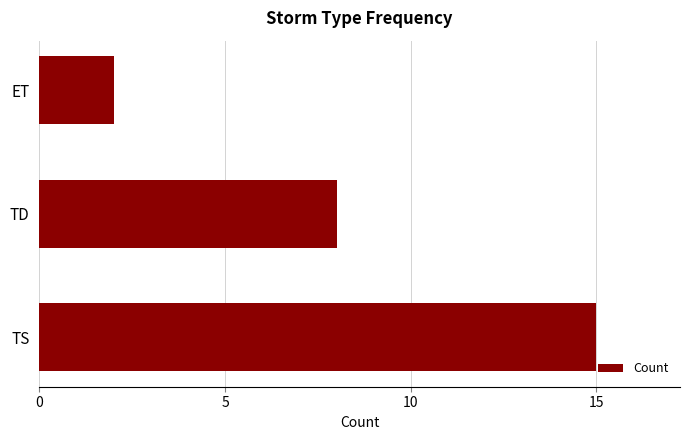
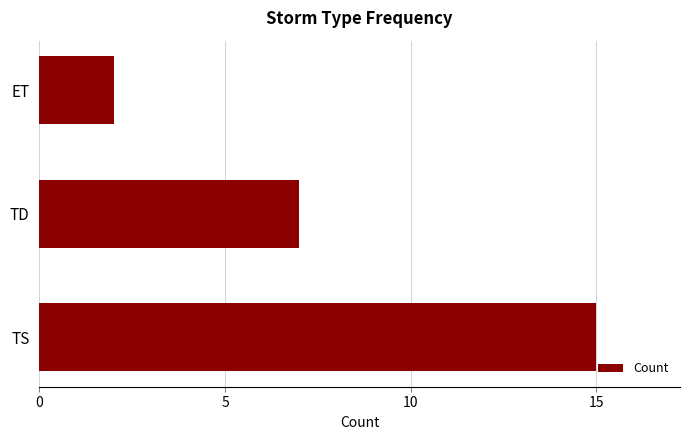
TD: 8 -> 7
